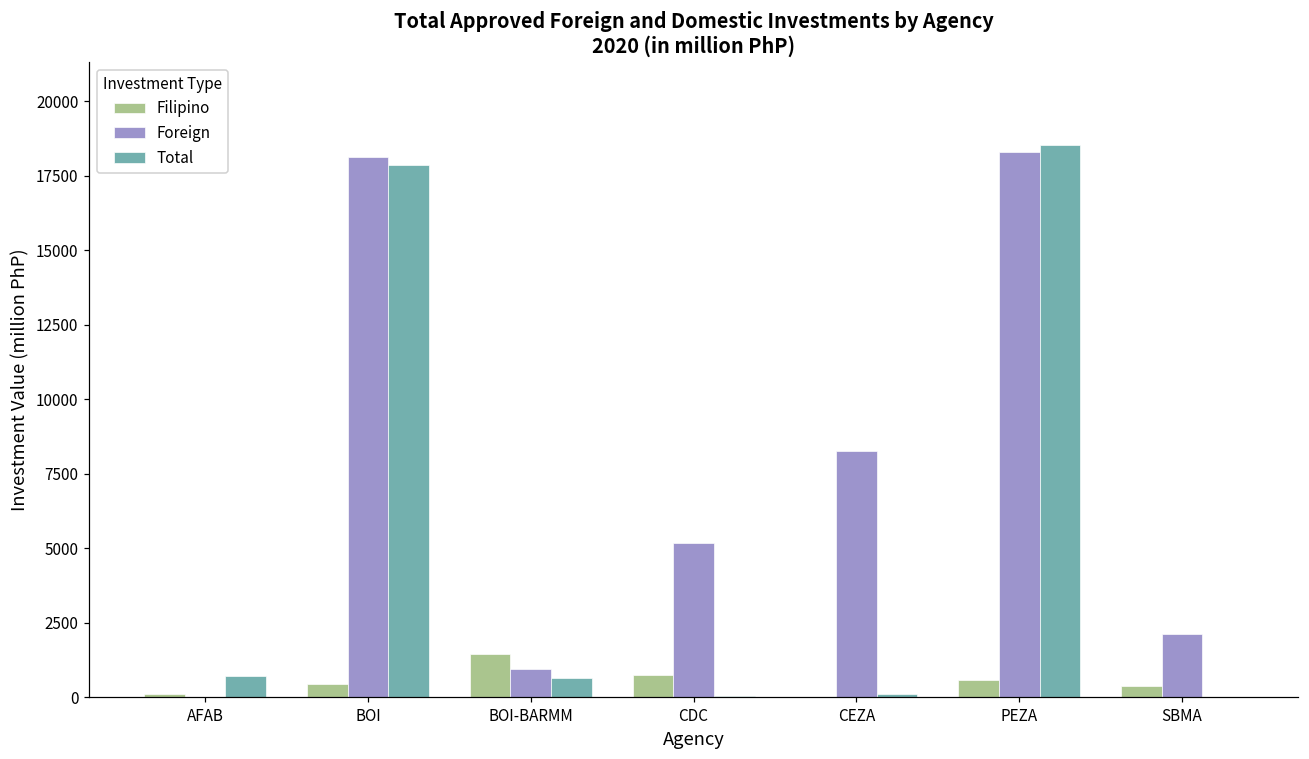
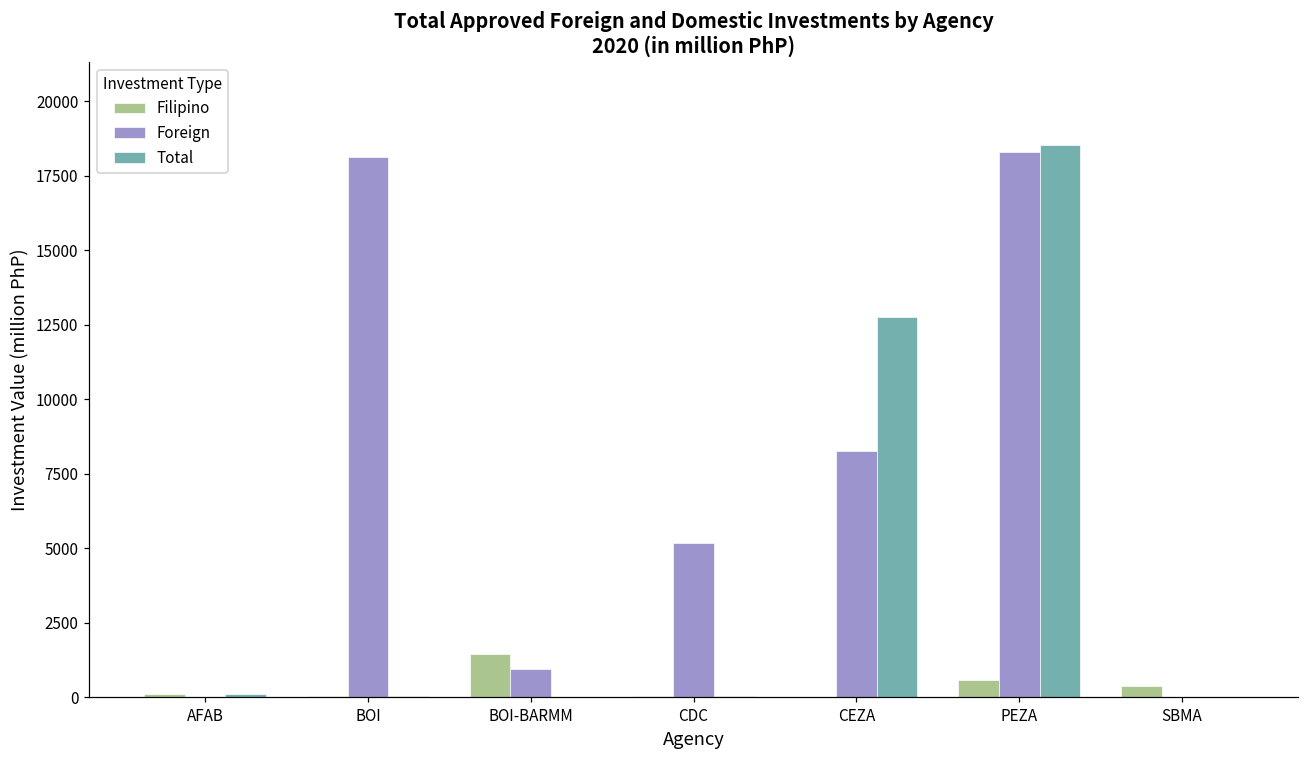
Total, AFAB: 700 -> 100
Filipino, BOI: 400 -> 0
Total, BOI: 17900 -> 0
Total, BOI-BARMM: 700 -> 0
Filipino, CDC: 700 -> 0
Total, CEZA: 100 -> 12700
Foreign, SBMA: 2100 -> 0
